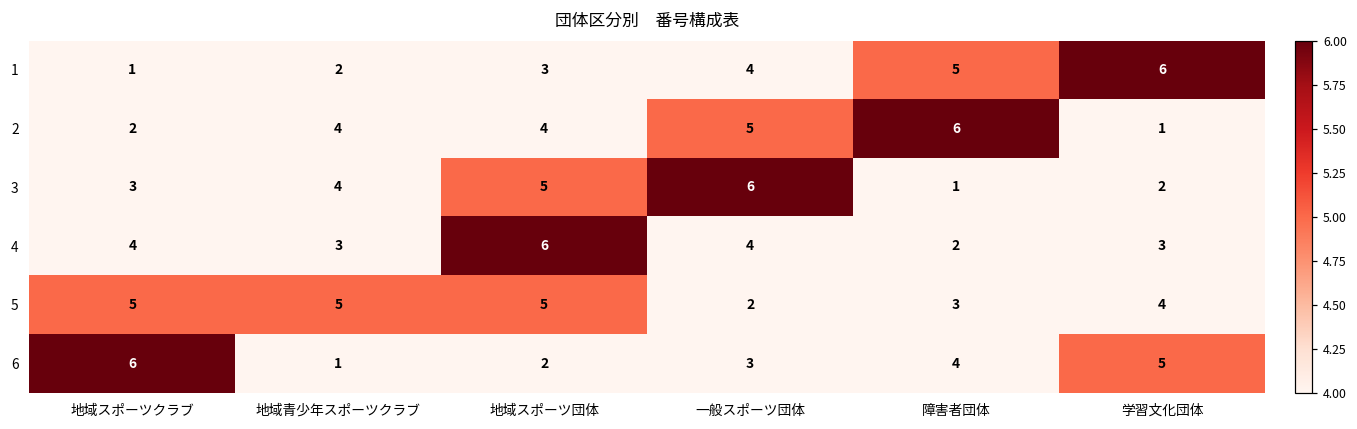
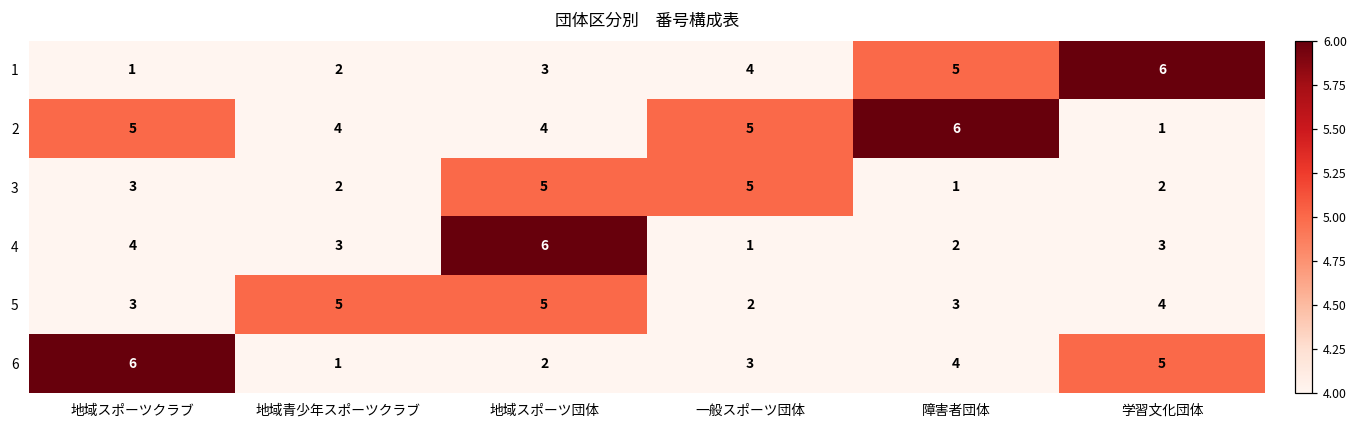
2, 地域スポーツクラブ: 2 -> 5
3, 地域青少年スポーツクラブ: 4 -> 2
3, 一般スポーツ団体: 6 -> 5
4, 一般スポーツ団体: 4 -> 1
5, 地域スポーツクラブ: 5 -> 3
